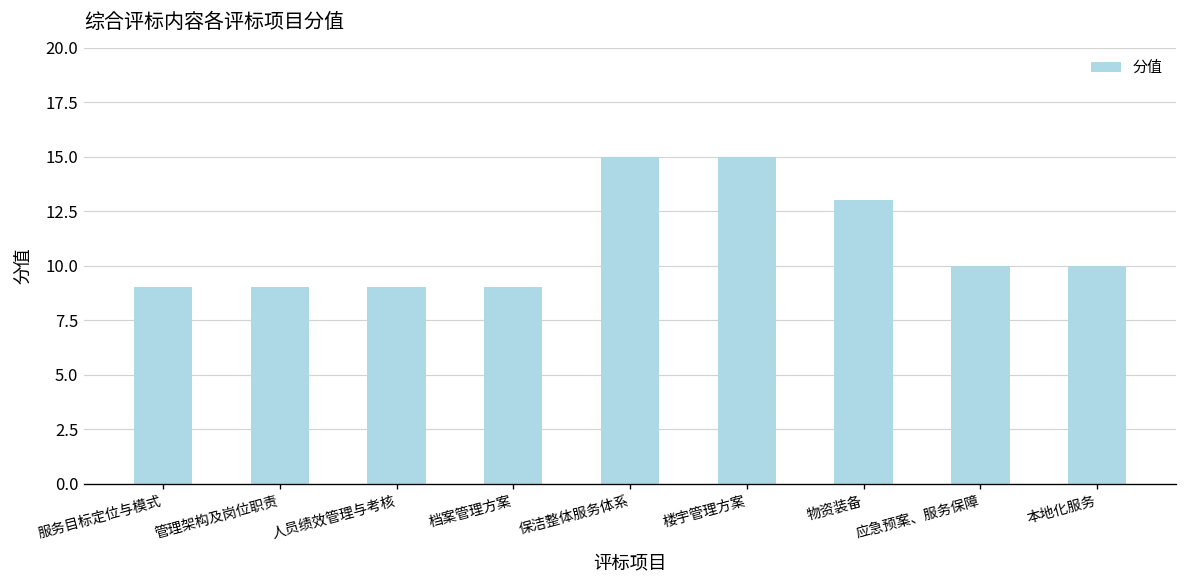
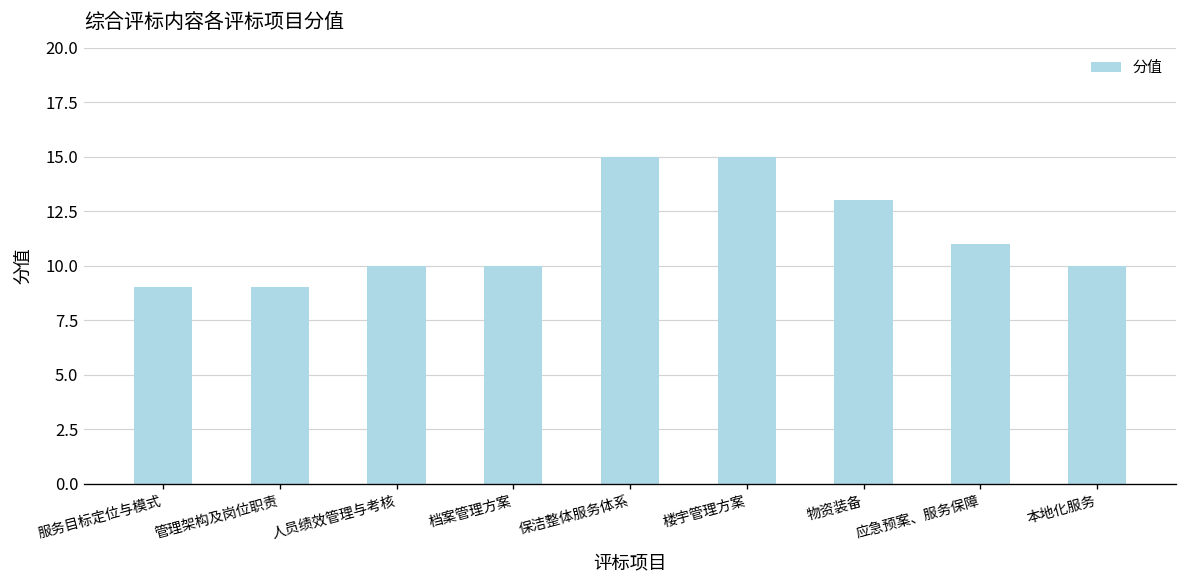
人员绩效管理与考核: 9 -> 10
档案管理方案: 9 -> 10
应急预案、服务保障: 10 -> 11
